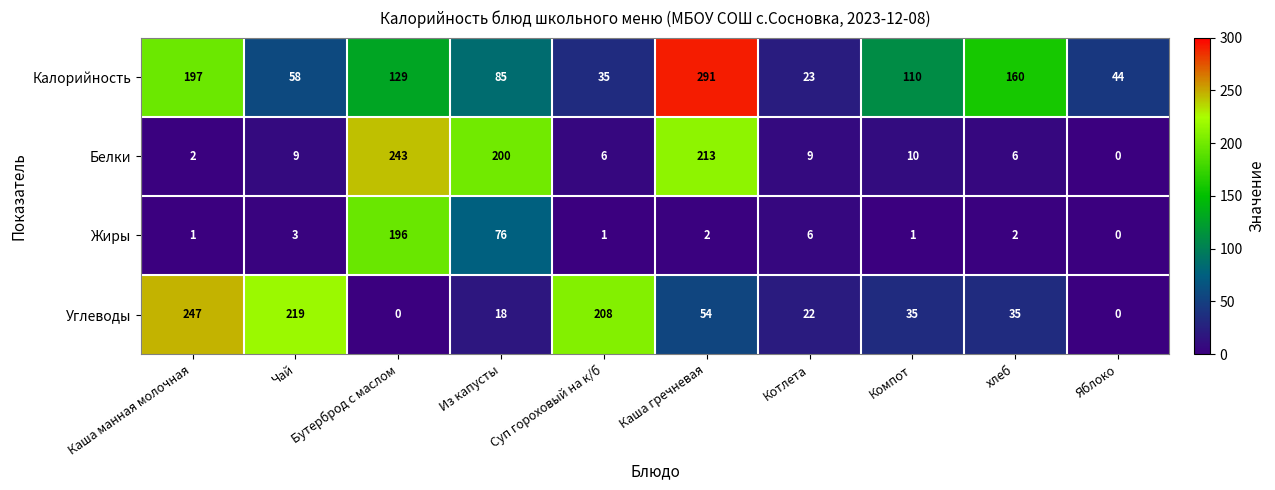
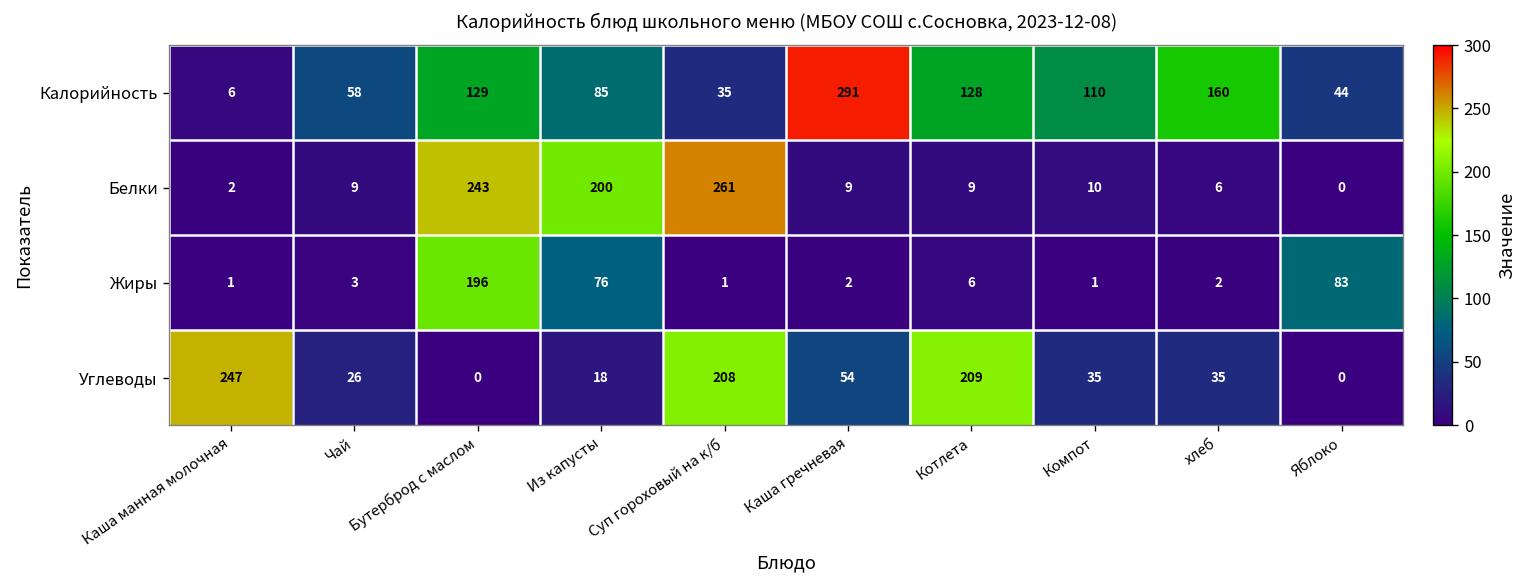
Калорийность, Каша манная молочная: 197 -> 6
Калорийность, Котлета: 23 -> 128
Белки, Суп гороховый на к/б: 6 -> 261
Белки, Каша гречневая: 213 -> 9
Жиры, Яблоко: 0 -> 83
Углеводы, Чай: 219 -> 26
Углеводы, Котлета: 22 -> 209
